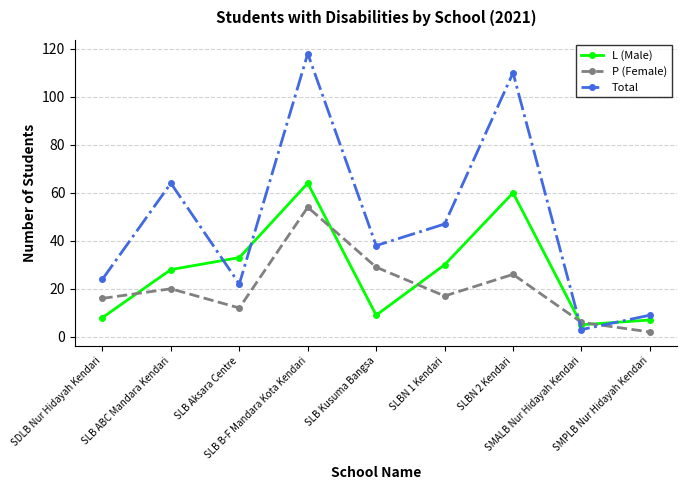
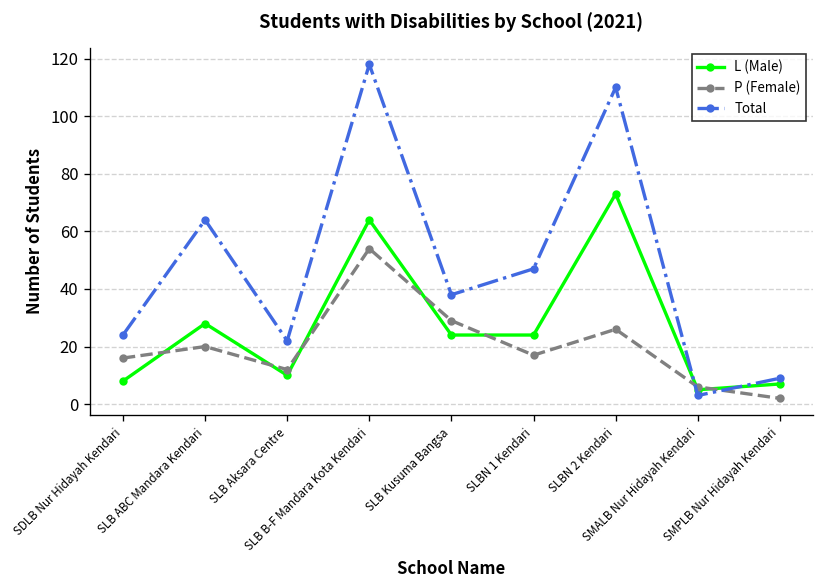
L (Male), SLB Aksara Centre: 33 -> 10
L (Male), SLB Kusuma Bangsa: 9 -> 24
L (Male), SLBN 1 Kendari: 30 -> 24
L (Male), SLBN 2 Kendari: 60 -> 73
